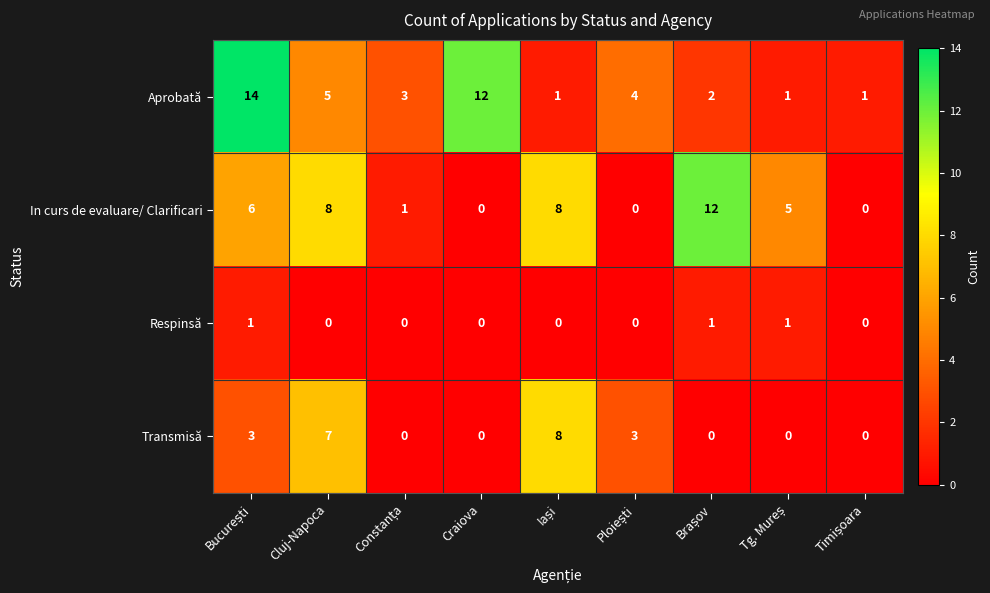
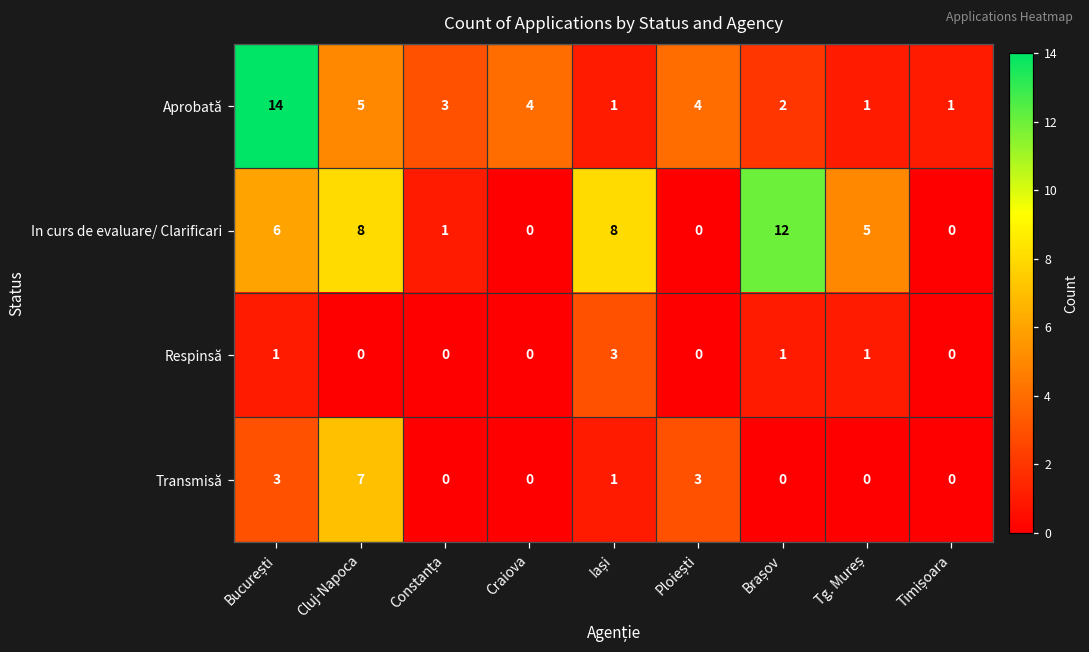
Aprobată, Craiova: 12 -> 4
Respinsă, Iași: 0 -> 3
Transmisă, Iași: 8 -> 1
